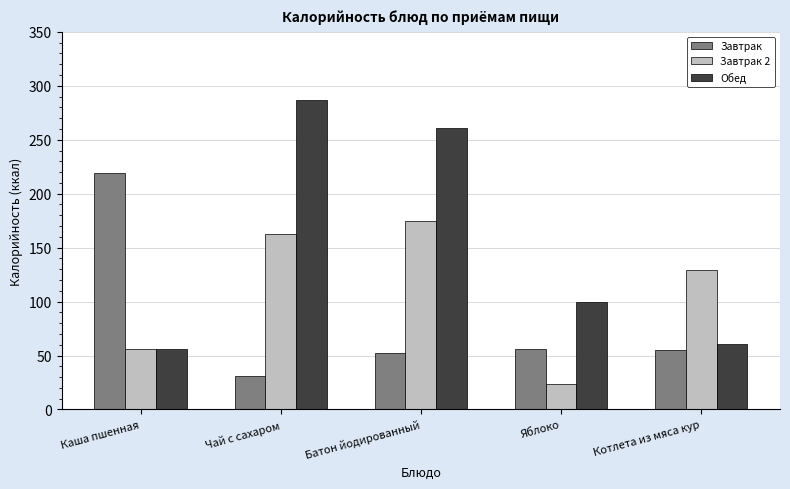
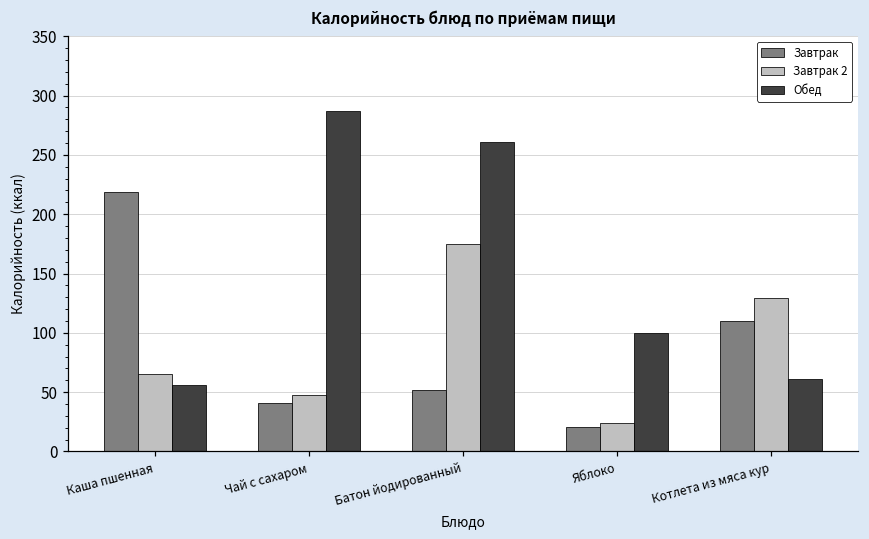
Завтрак 2, Каша пшенная: 56 -> 65
Завтрак, Чай с сахаром: 31 -> 41
Завтрак 2, Чай с сахаром: 163 -> 48
Завтрак, Яблоко: 56 -> 21
Завтрак, Котлета из мяса кур: 55 -> 110
